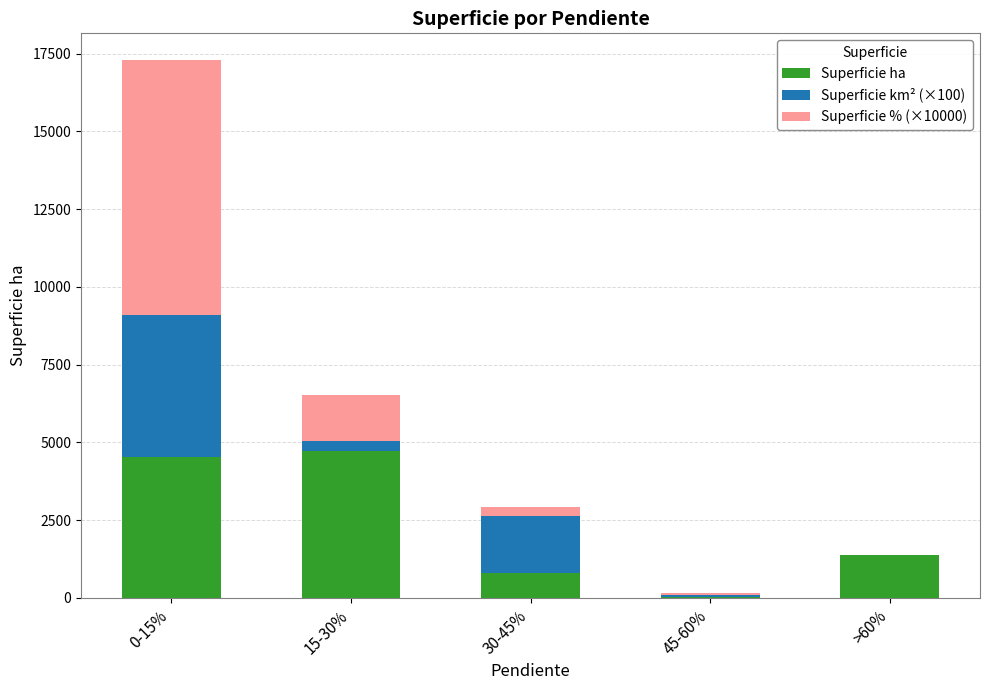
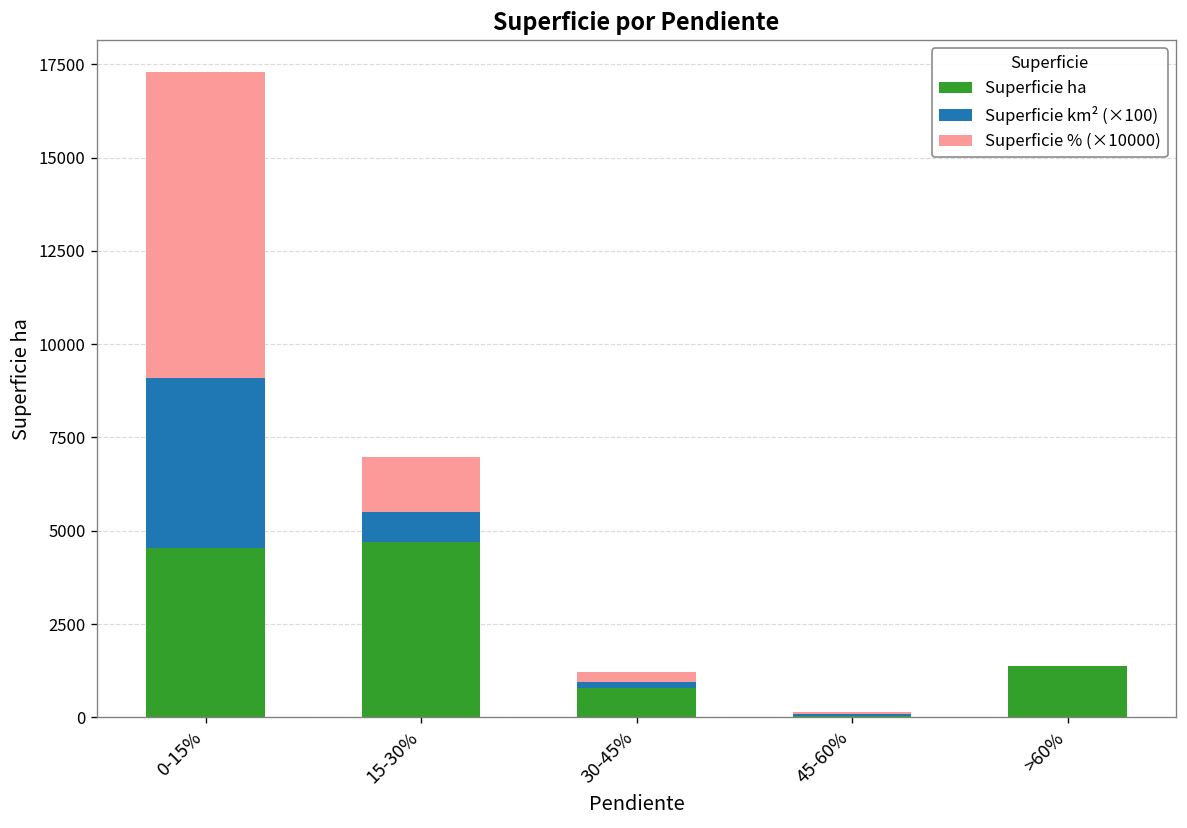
Superficie km² (×100), 15-30%: 300 -> 800
Superficie km² (×100), 30-45%: 1800 -> 100
